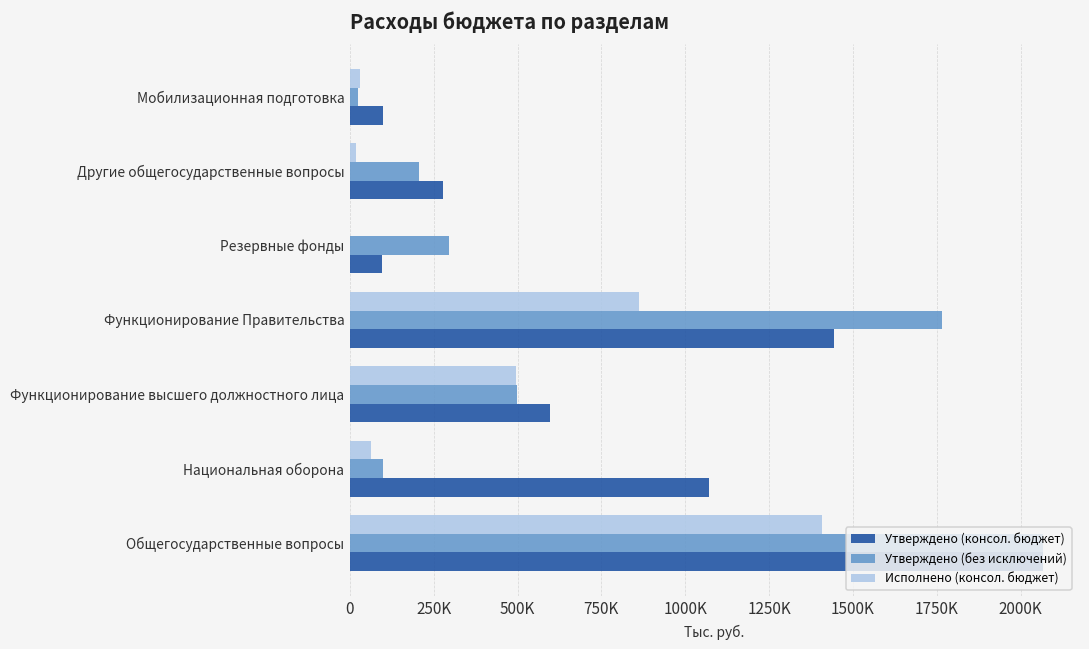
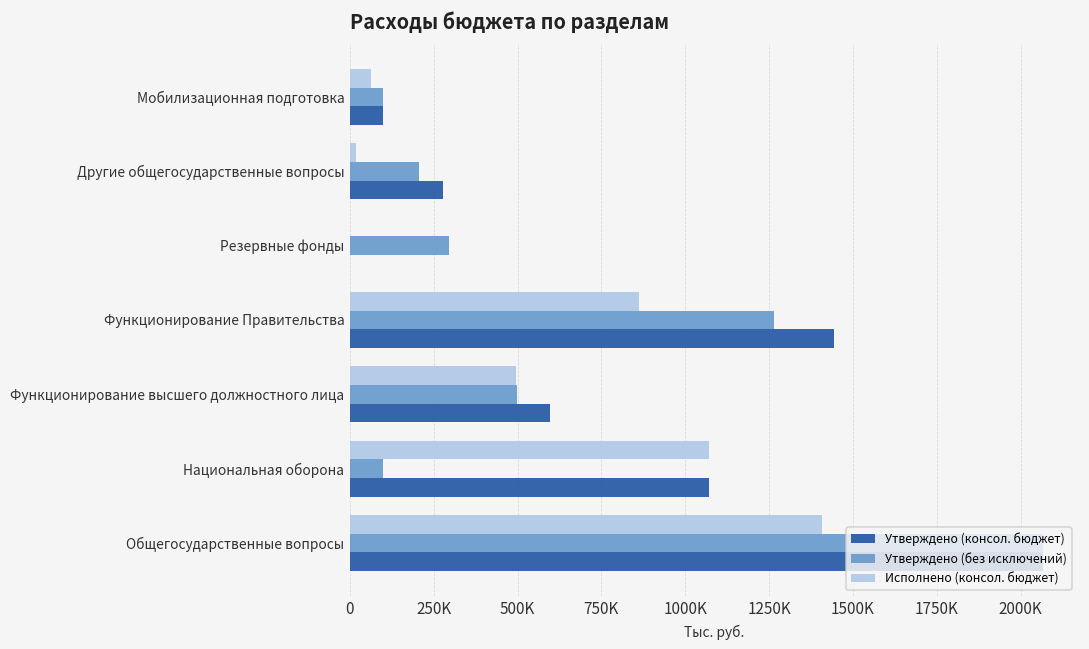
Исполнено (консол. бюджет), Мобилизационная подготовка: 30000 -> 60000
Утверждено (без исключений), Мобилизационная подготовка: 30000 -> 100000
Утверждено (консол. бюджет), Резервные фонды: 100000 -> 0
Утверждено (без исключений), Функционирование Правительства: 1760000 -> 1260000
Исполнено (консол. бюджет), Национальная оборона: 60000 -> 1070000
